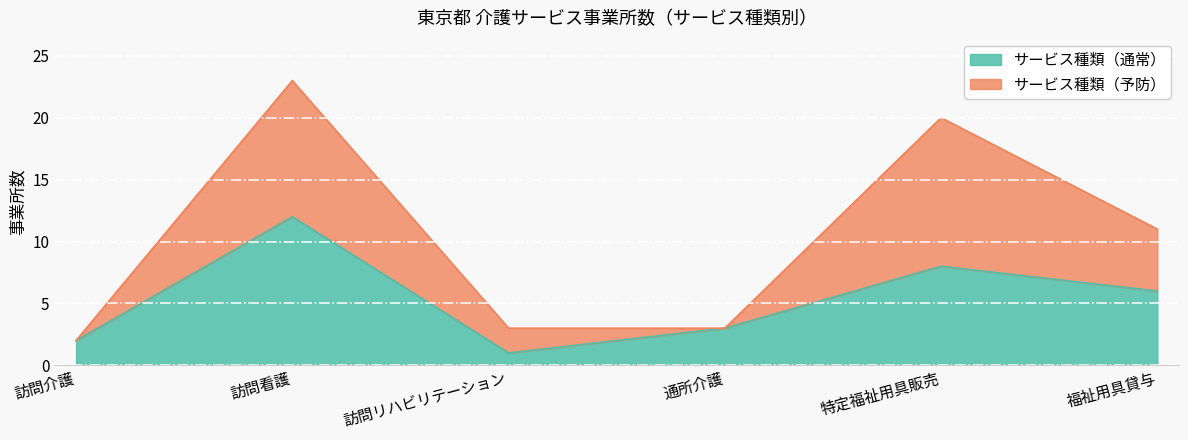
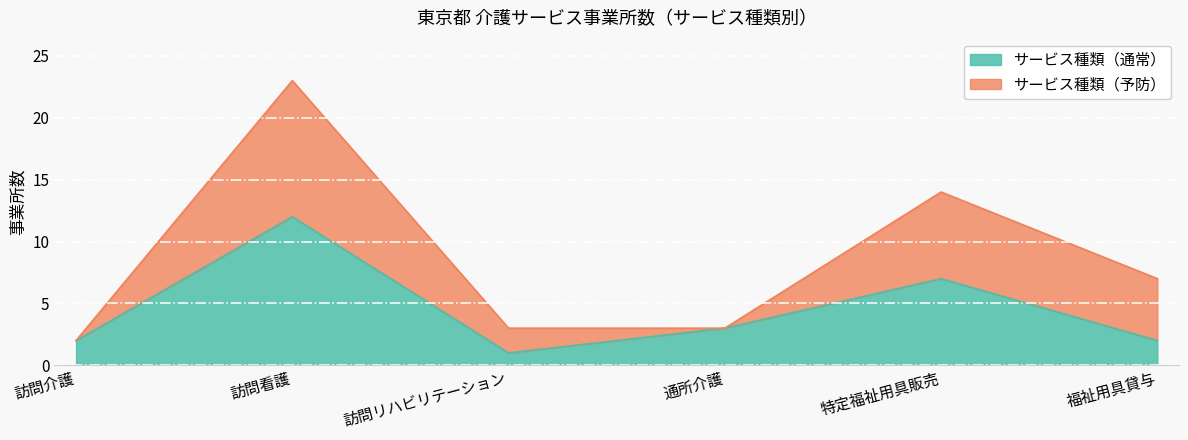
サービス種類（通常）, 特定福祉用具販売: 8 -> 7
サービス種類（予防）, 特定福祉用具販売: 12 -> 7
サービス種類（通常）, 福祉用具貸与: 6 -> 2
